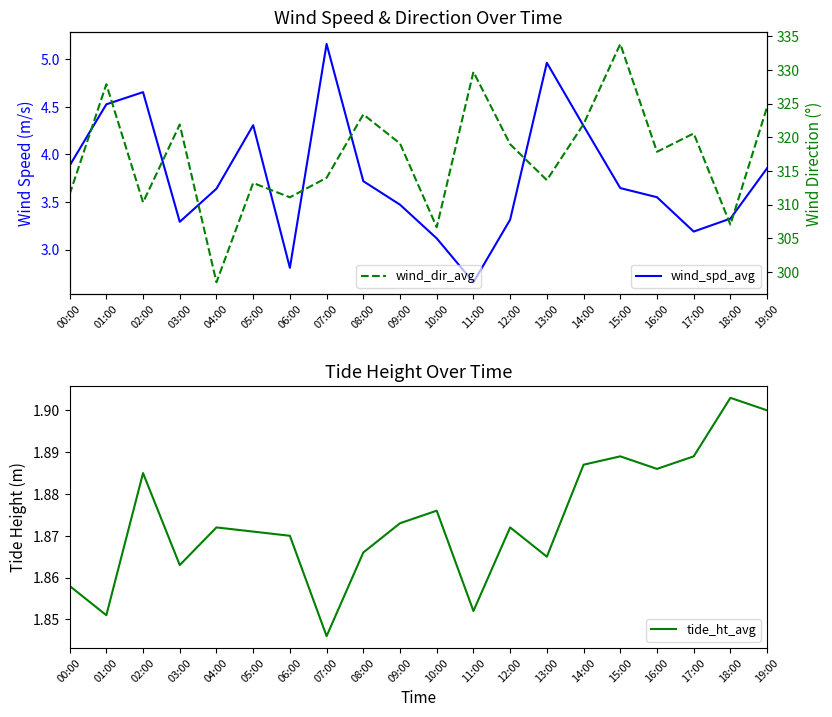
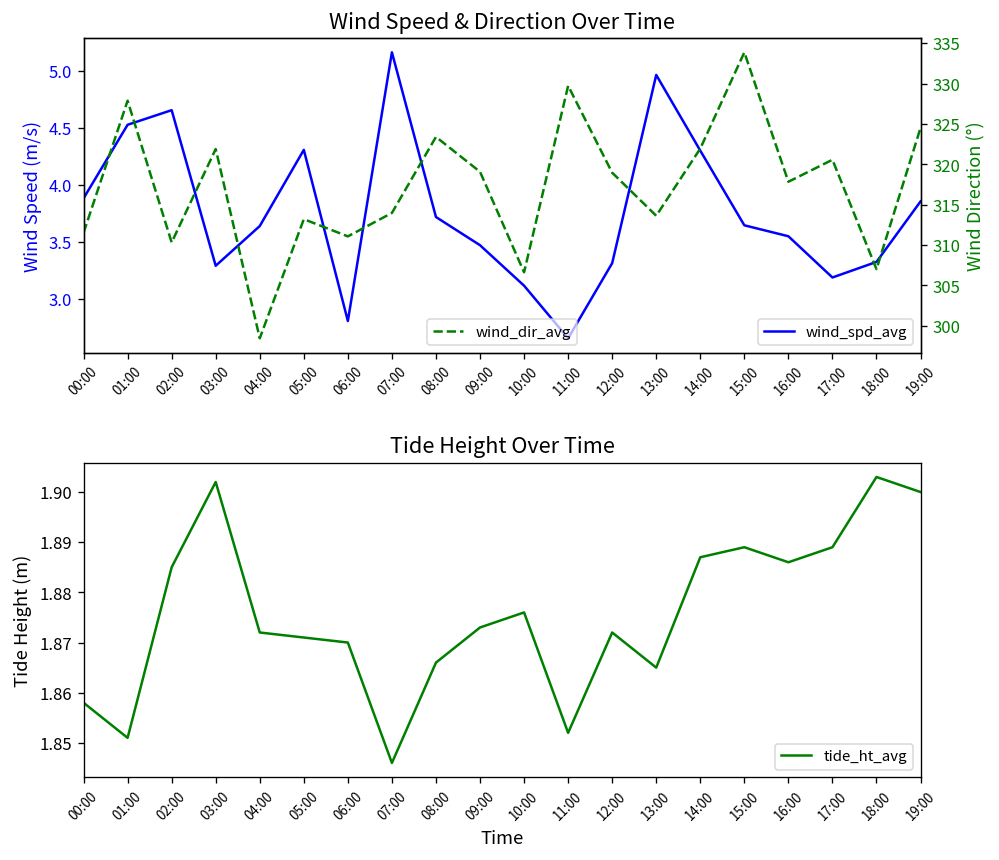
Tide Height Over Time, 03:00: 1.863 -> 1.902
